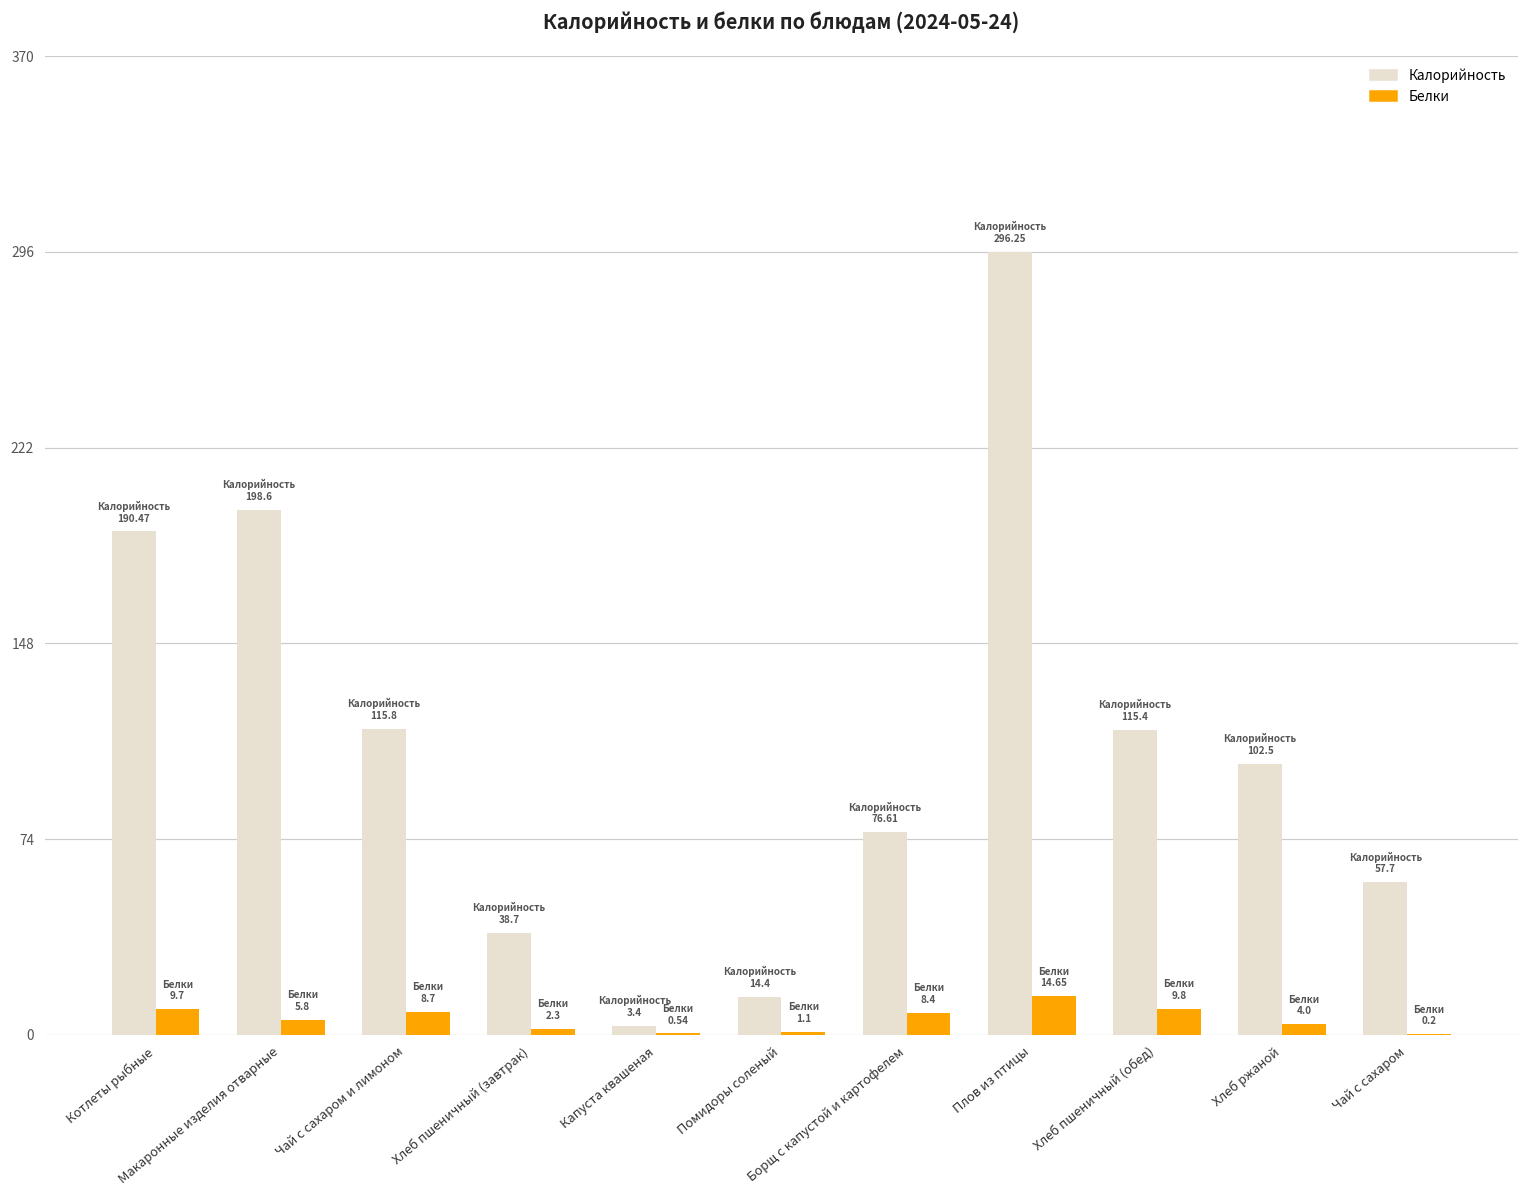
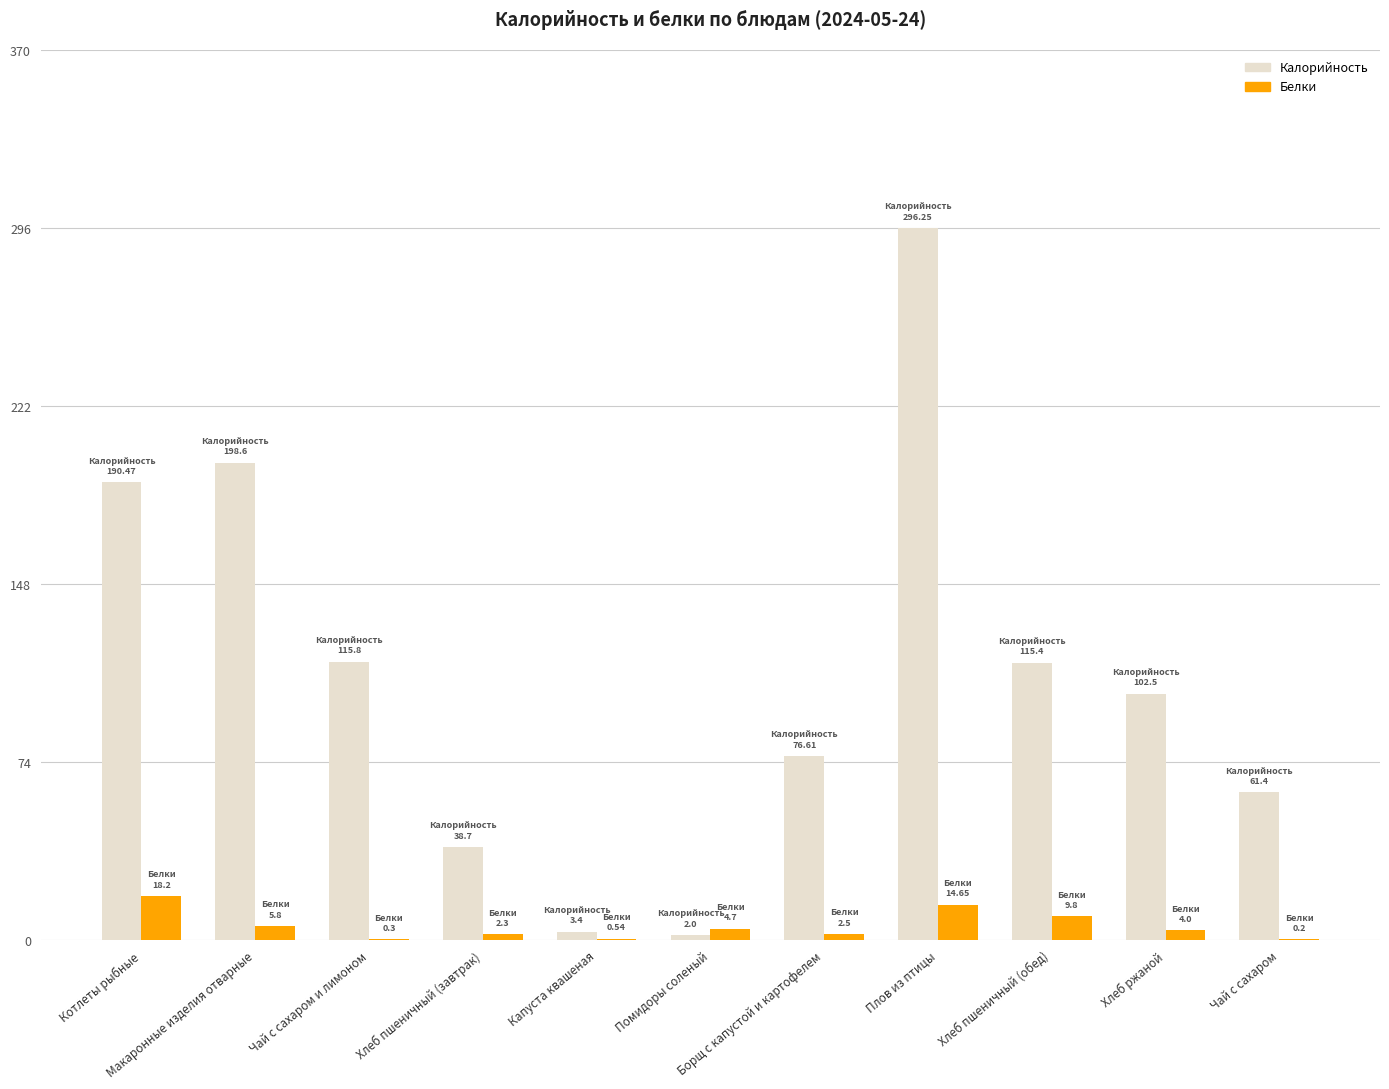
Белки, Котлеты рыбные: 9.7 -> 18.2
Белки, Чай с сахаром и лимоном: 8.7 -> 0.3
Калорийность, Помидоры соленый: 14.4 -> 2.0
Белки, Помидоры соленый: 1.1 -> 4.7
Белки, Борщ с капустой и картофелем: 8.4 -> 2.5
Калорийность, Чай с сахаром: 57.7 -> 61.4
